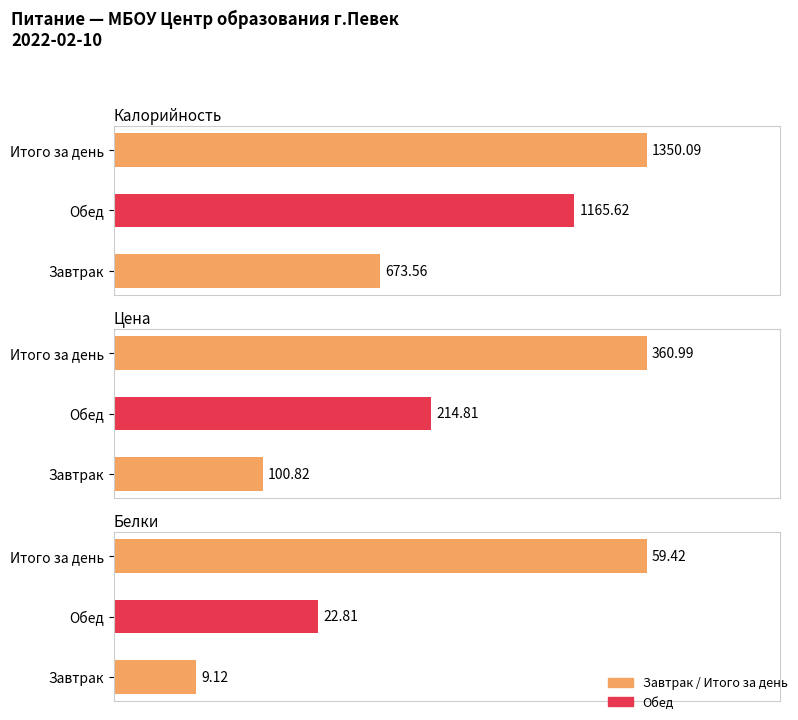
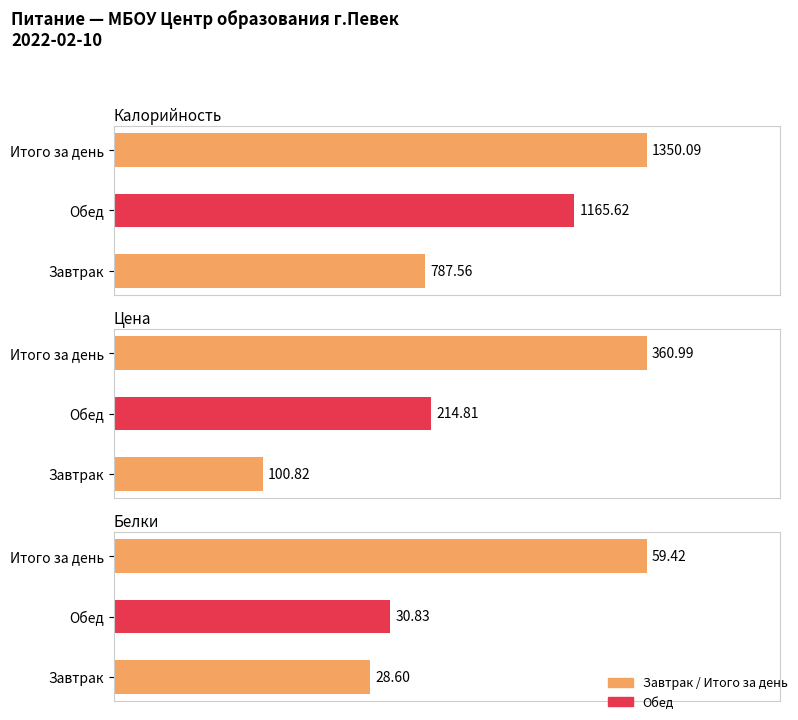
Калорийность, Завтрак: 673.56 -> 787.56
Белки, Обед: 22.81 -> 30.83
Белки, Завтрак: 9.12 -> 28.60
